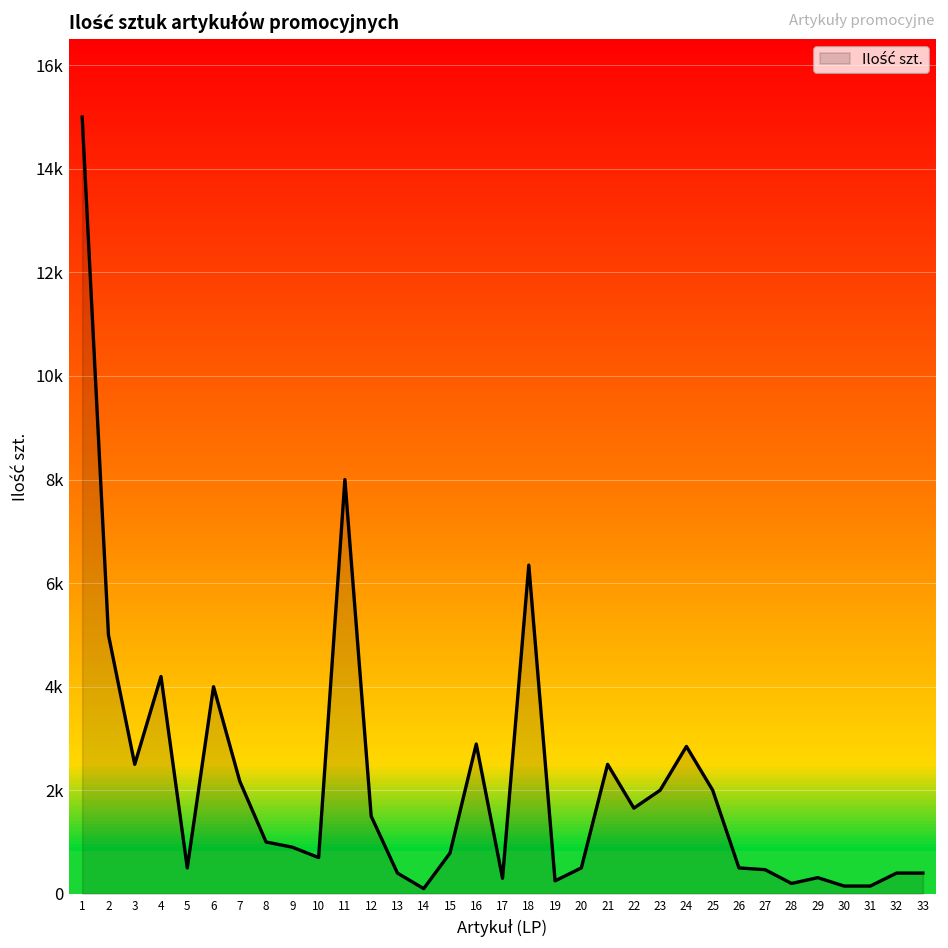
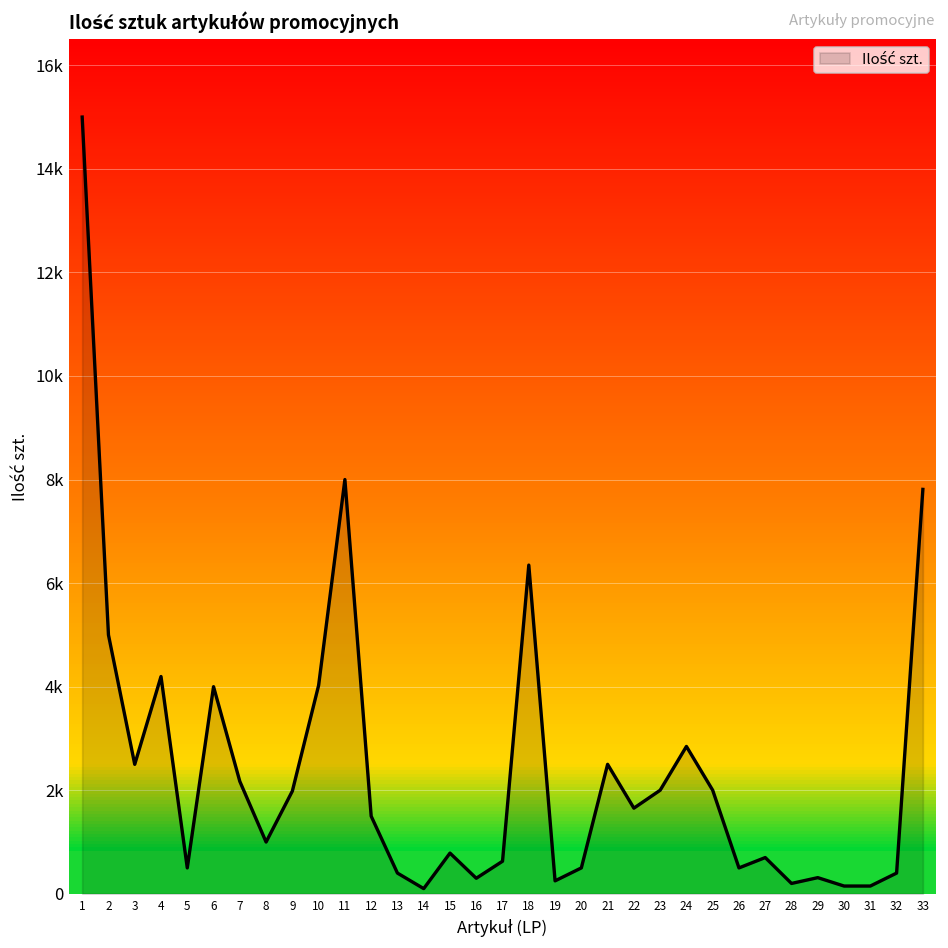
9: 900 -> 2000
10: 700 -> 4000
16: 2900 -> 300
17: 300 -> 600
27: 500 -> 700
33: 400 -> 7800
